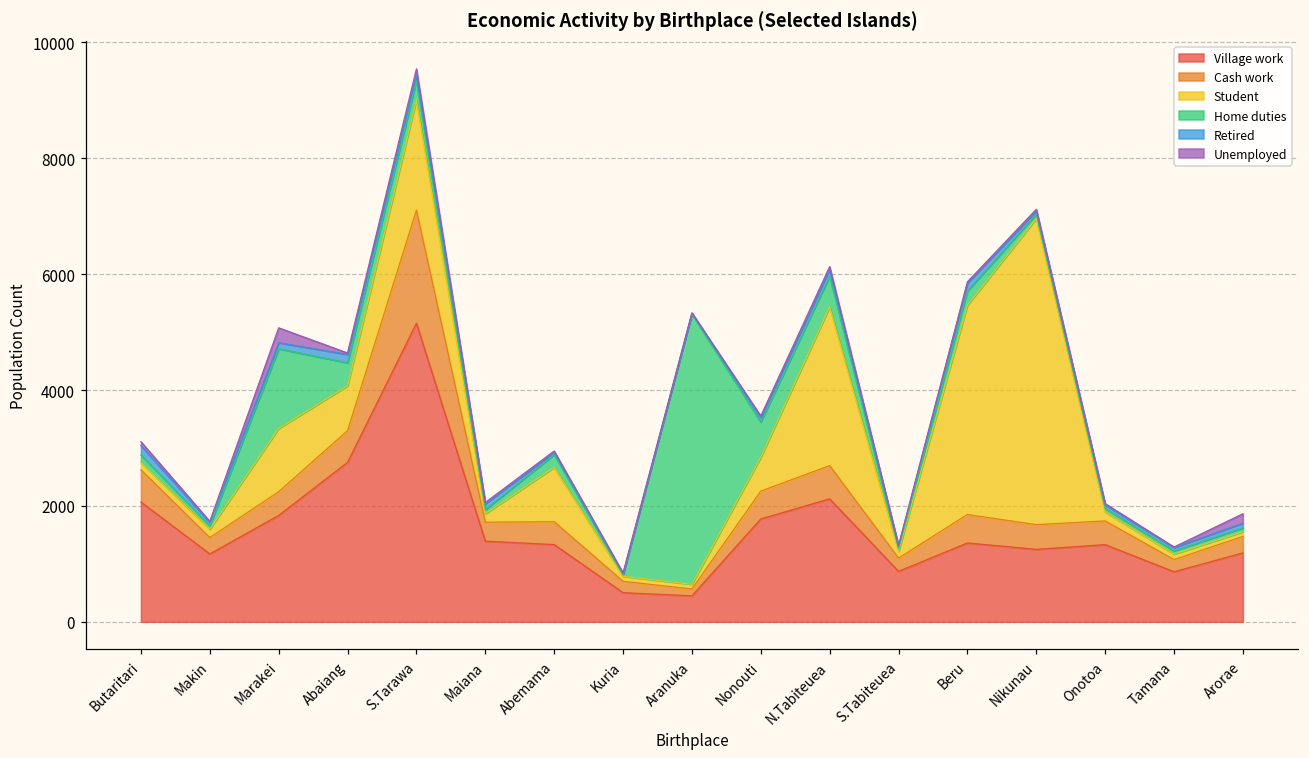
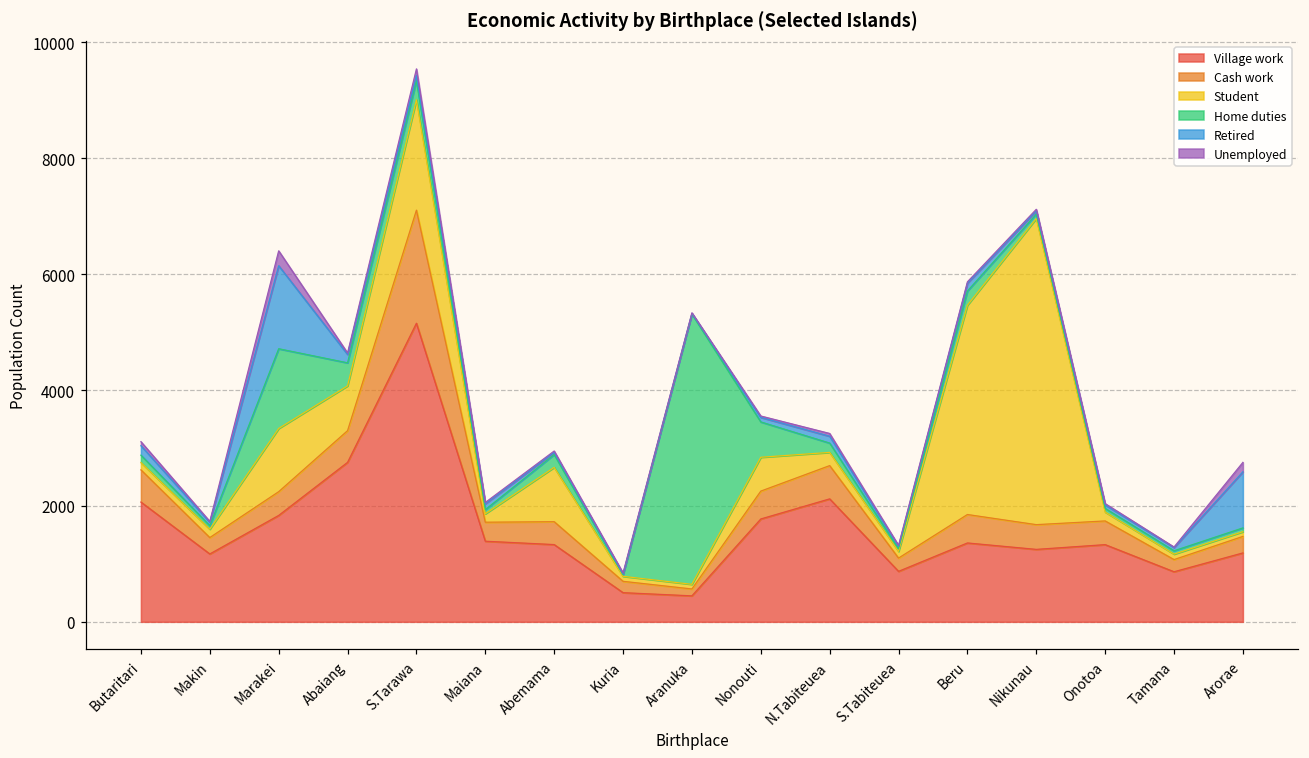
Retired, Marakei: 100 -> 1400
Student, N.Tabiteuea: 2700 -> 200
Home duties, N.Tabiteuea: 500 -> 200
Retired, Arorae: 100 -> 1000
